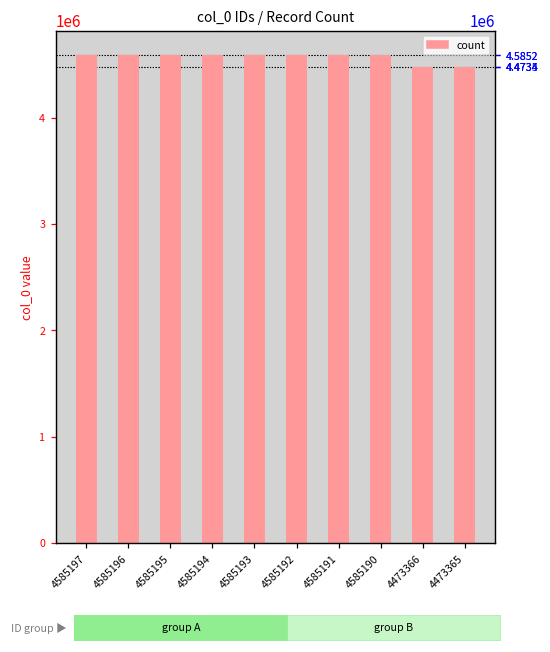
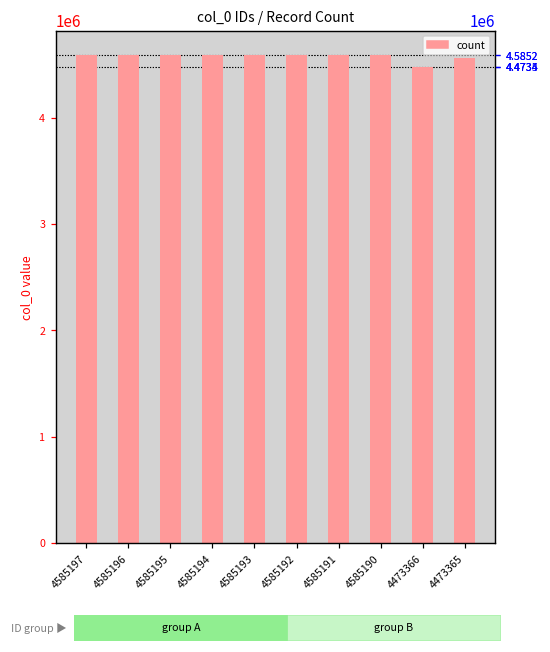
4473365: 4500000 -> 4600000
